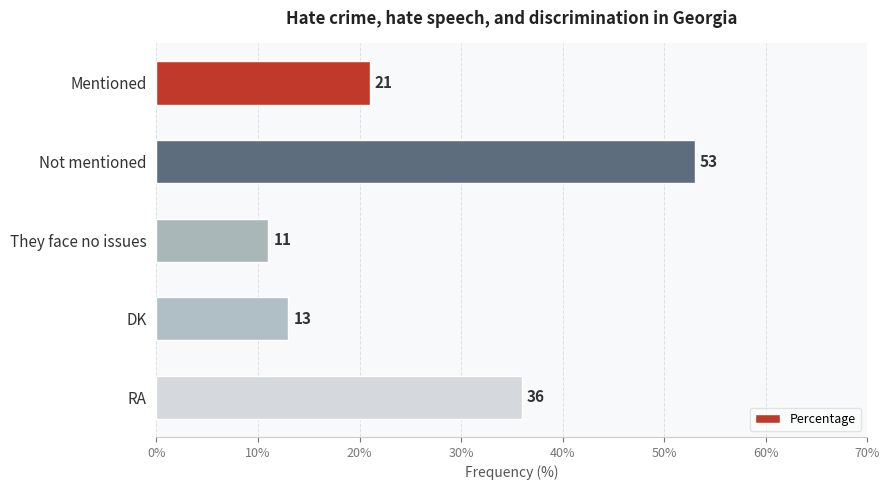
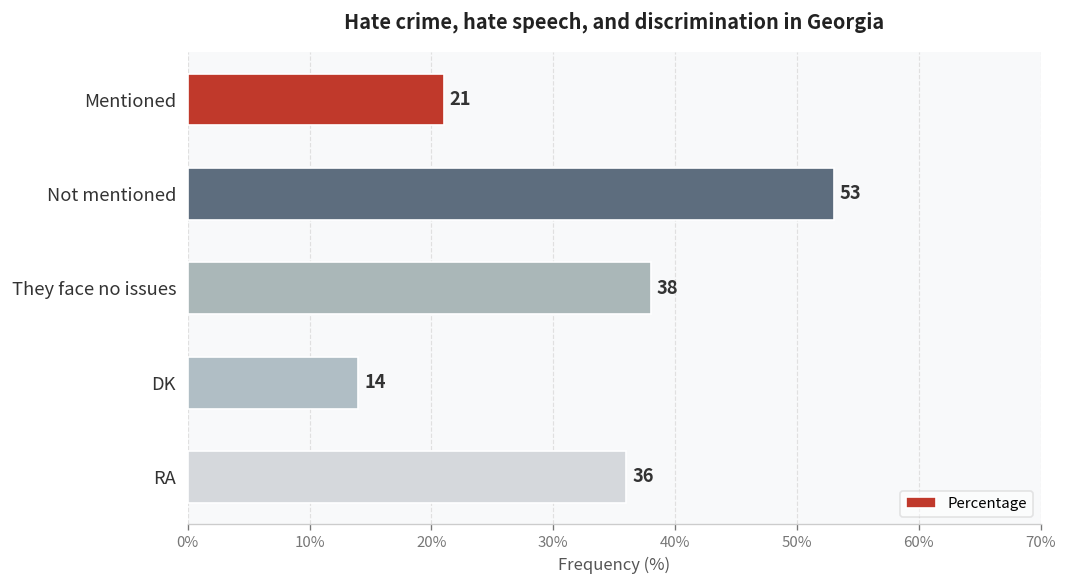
They face no issues: 11 -> 38
DK: 13 -> 14
